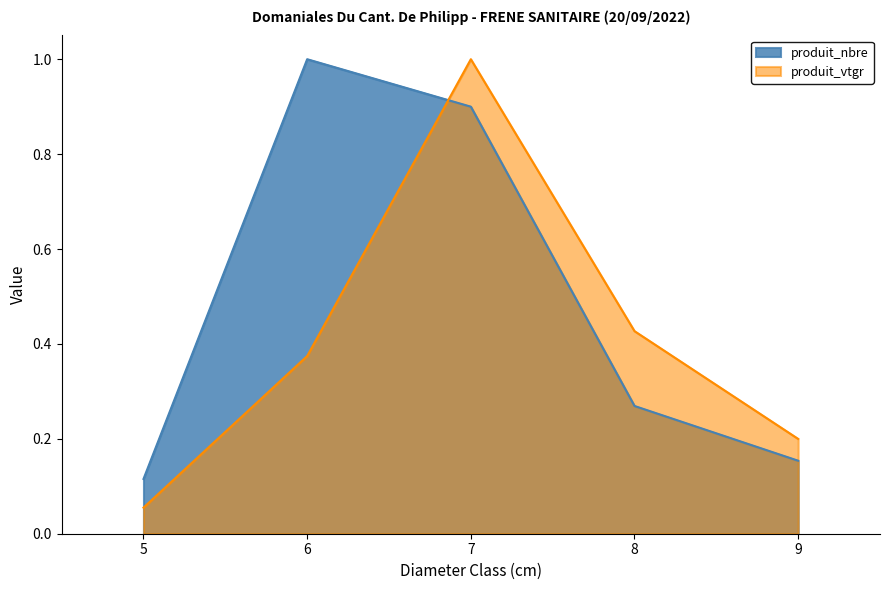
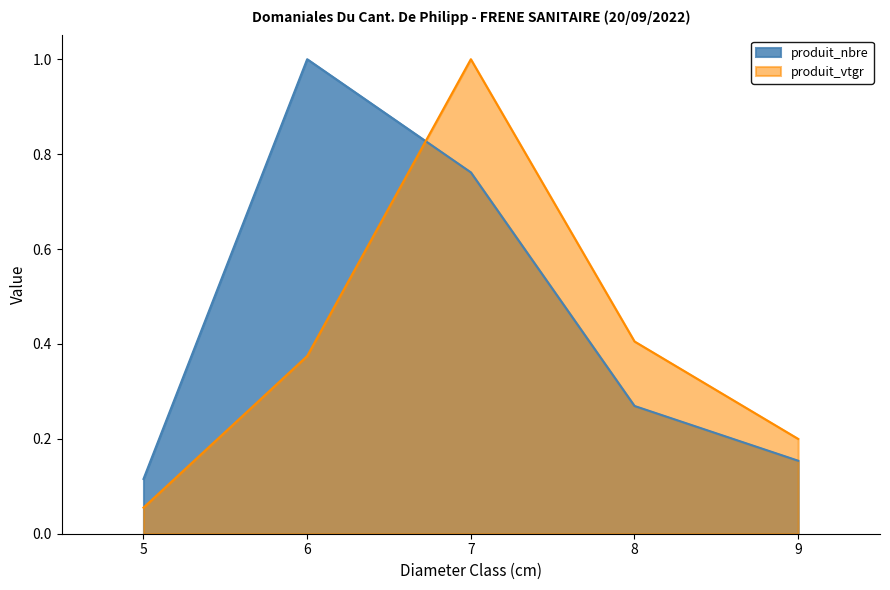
produit_nbre, 7: 0.90 -> 0.76
produit_vtgr, 8: 0.43 -> 0.41
